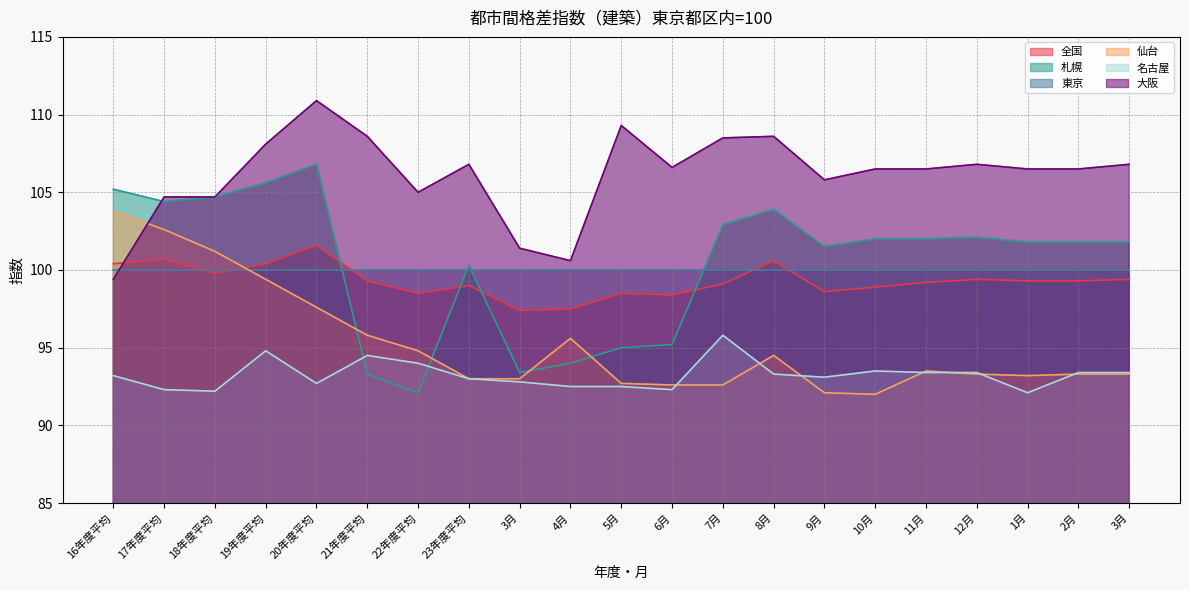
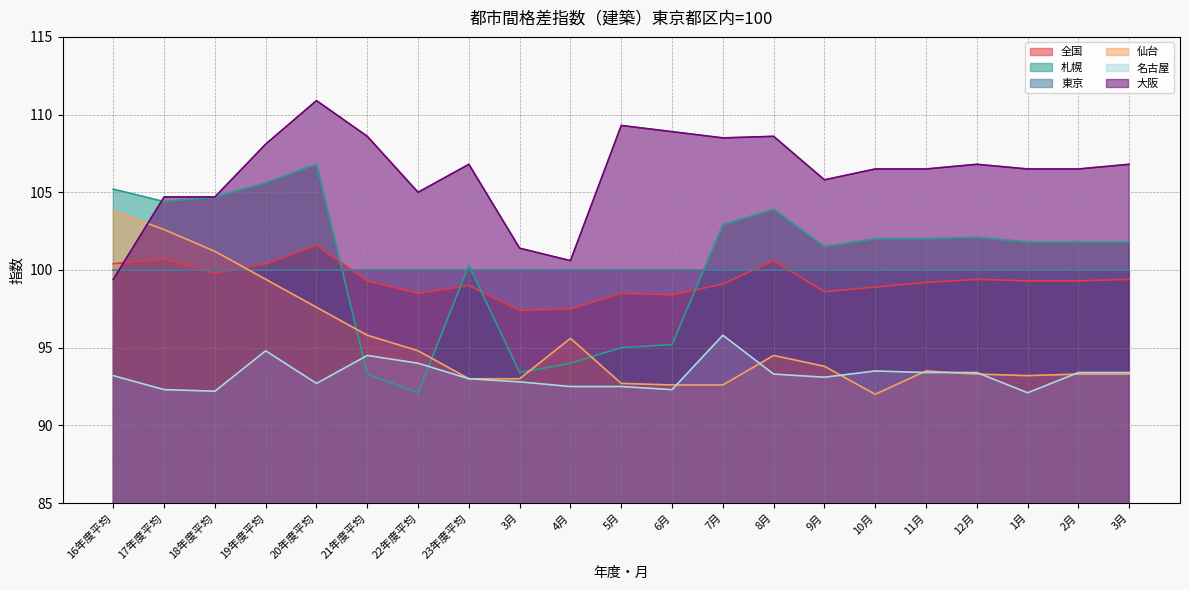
大阪, 6月: 106.6 -> 108.9
仙台, 9月: 92.1 -> 93.8
